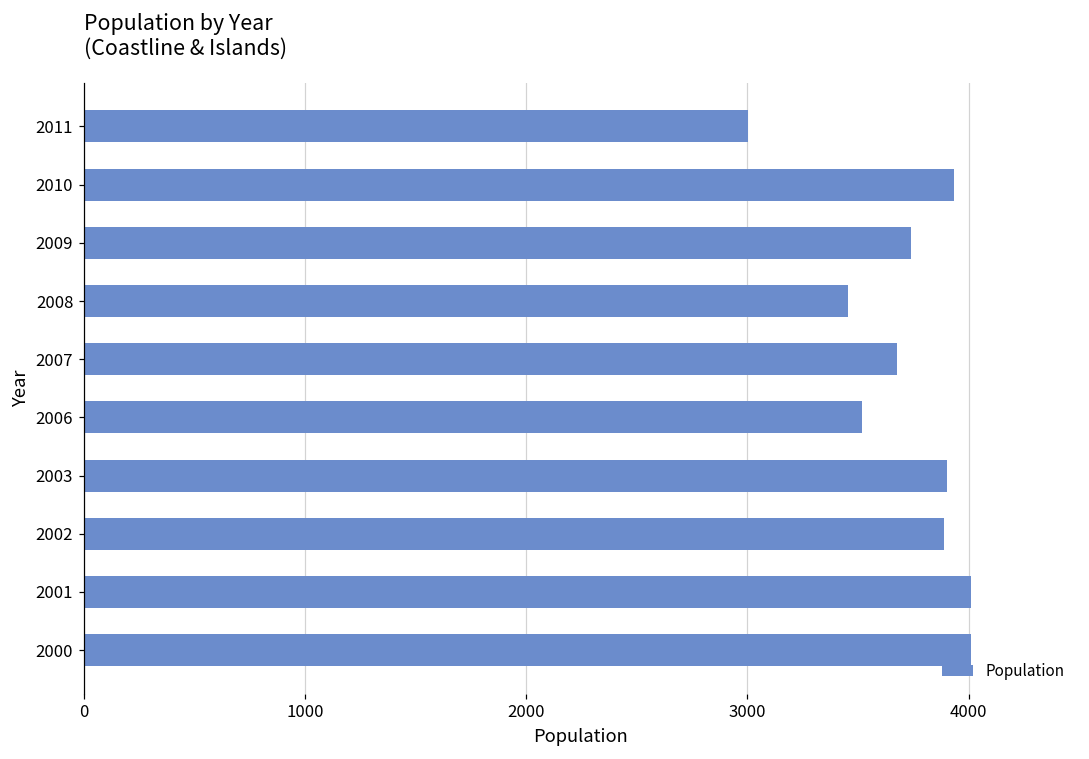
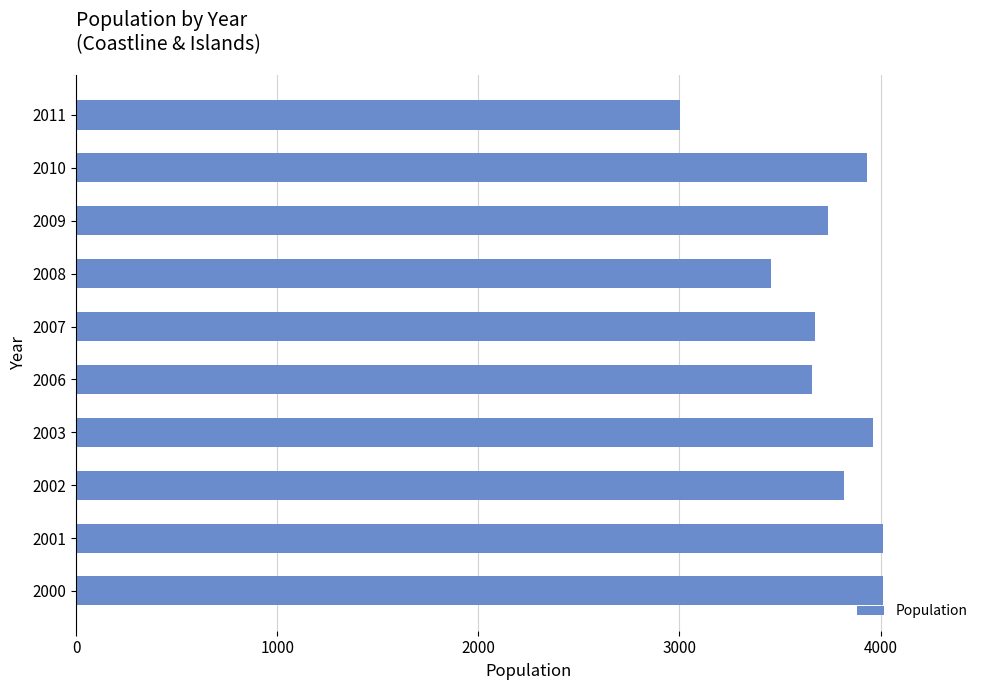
2006: 3520 -> 3660
2003: 3900 -> 3960
2002: 3890 -> 3820
